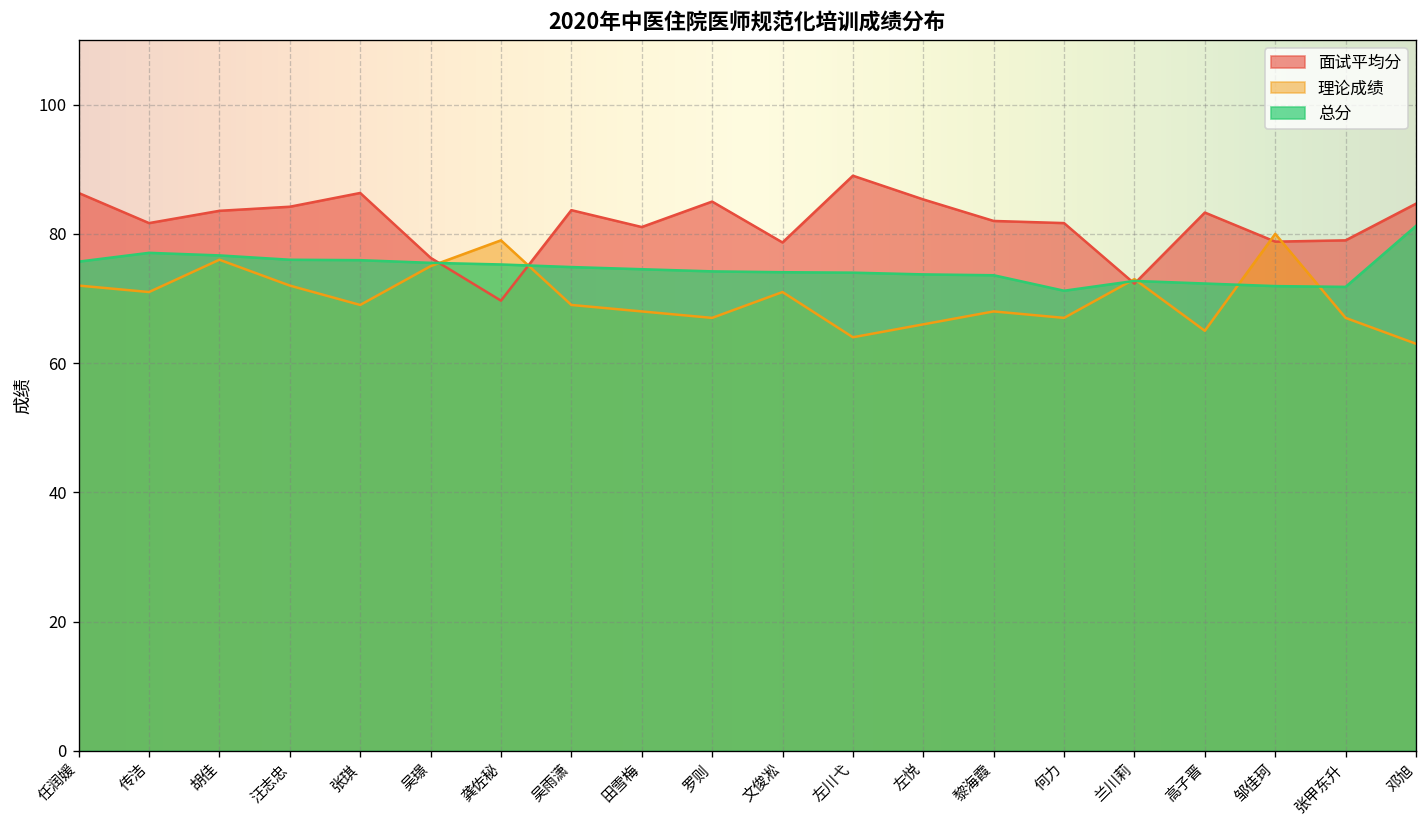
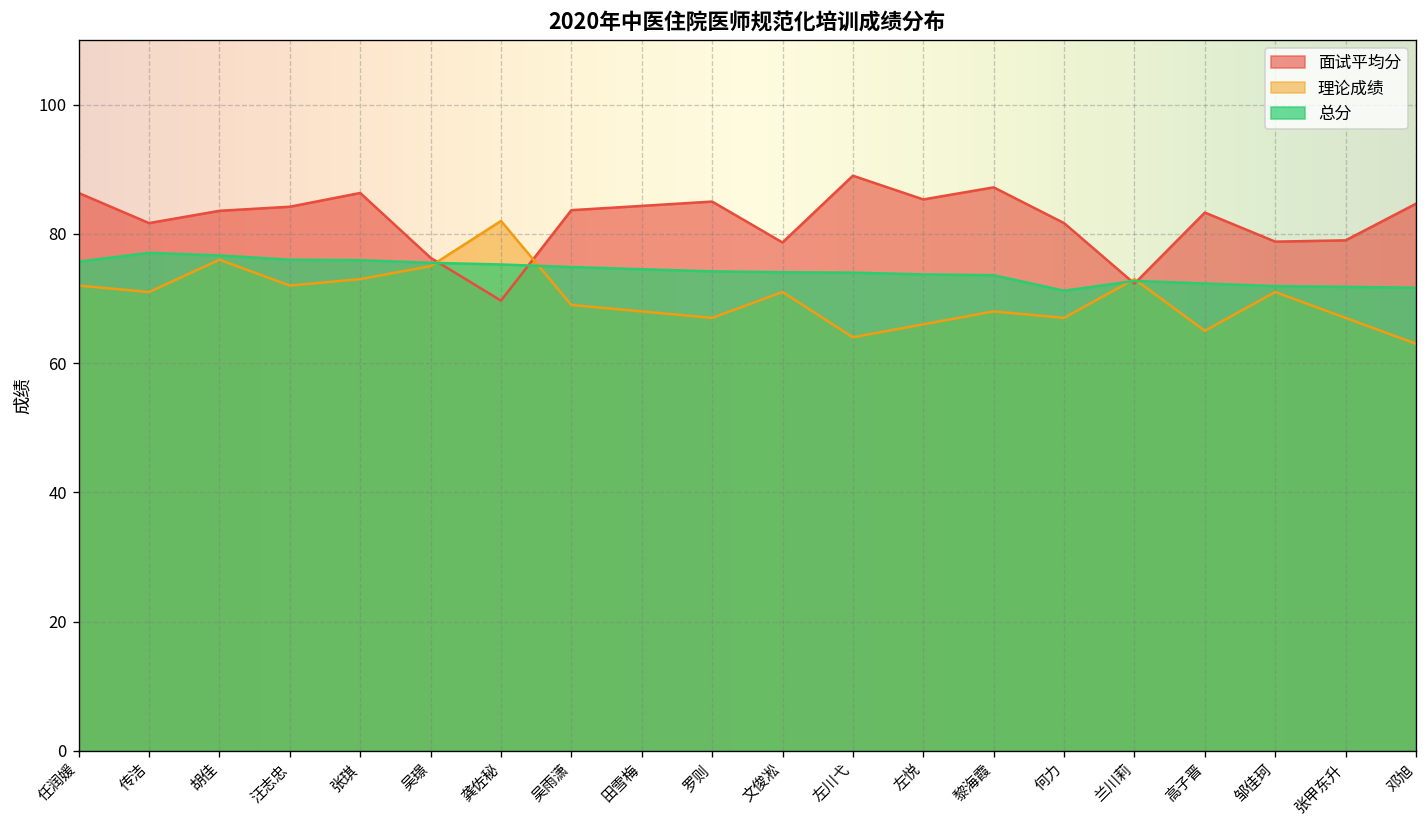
理论成绩, 张琪: 69 -> 73
理论成绩, 龚佐秘: 79 -> 82
面试平均分, 田雪梅: 81 -> 84
面试平均分, 黎海霞: 82 -> 87
理论成绩, 邹佳珂: 80 -> 71
总分, 邓旭: 81 -> 72
